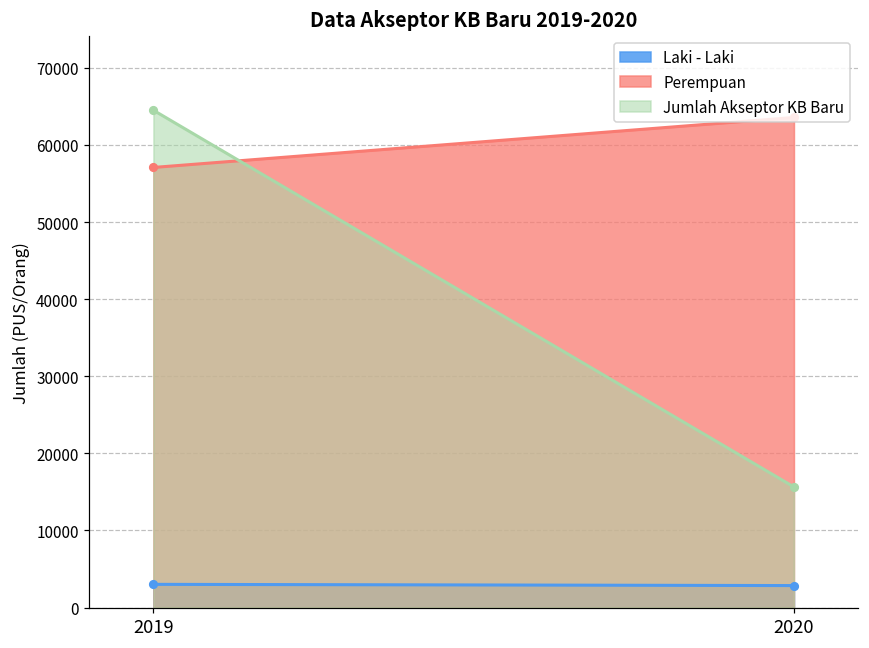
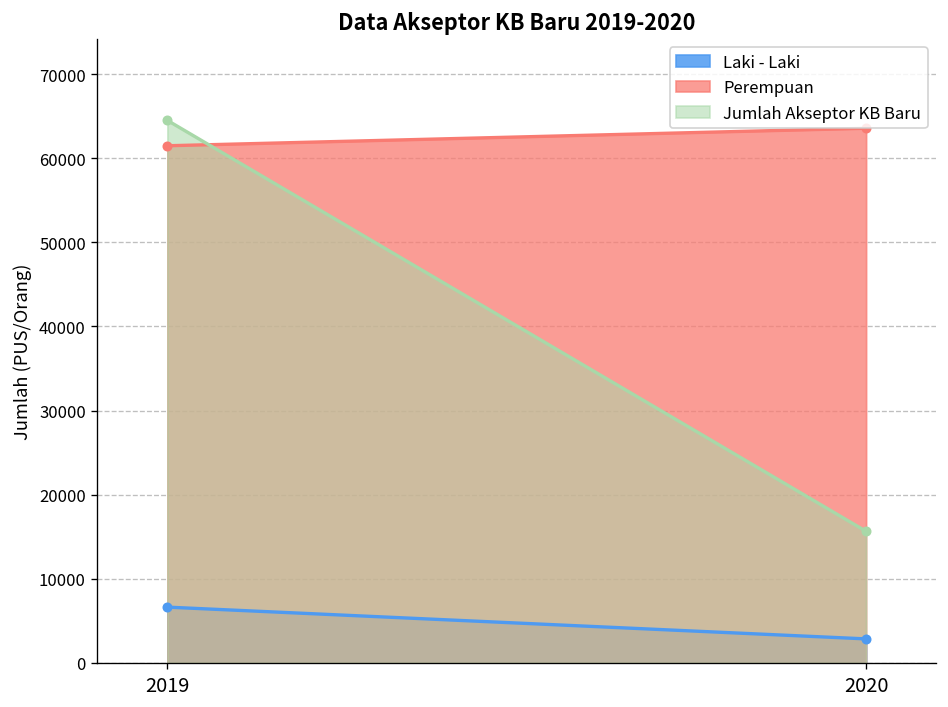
Laki - Laki, 2019: 3000 -> 7000
Perempuan, 2019: 57000 -> 61000
